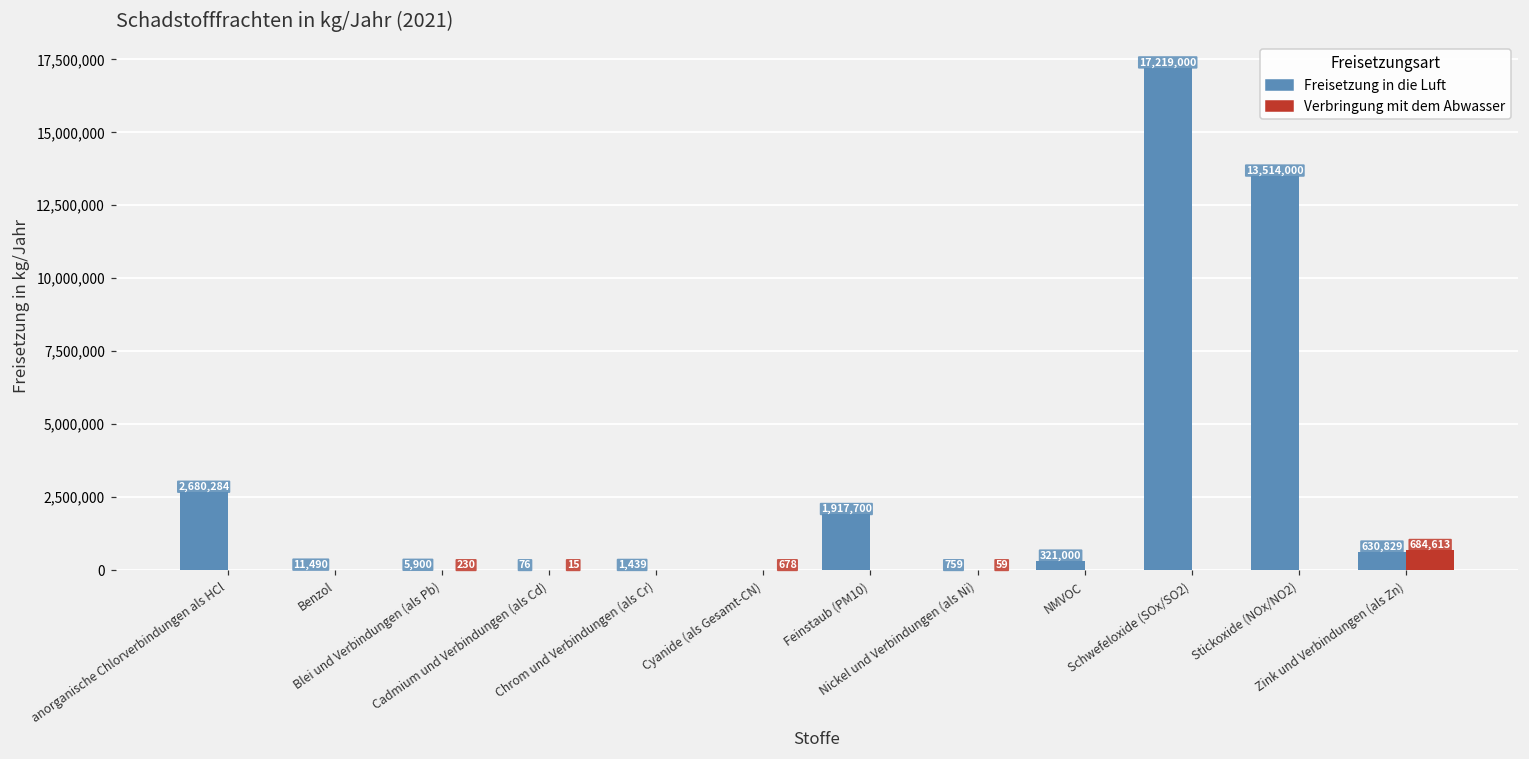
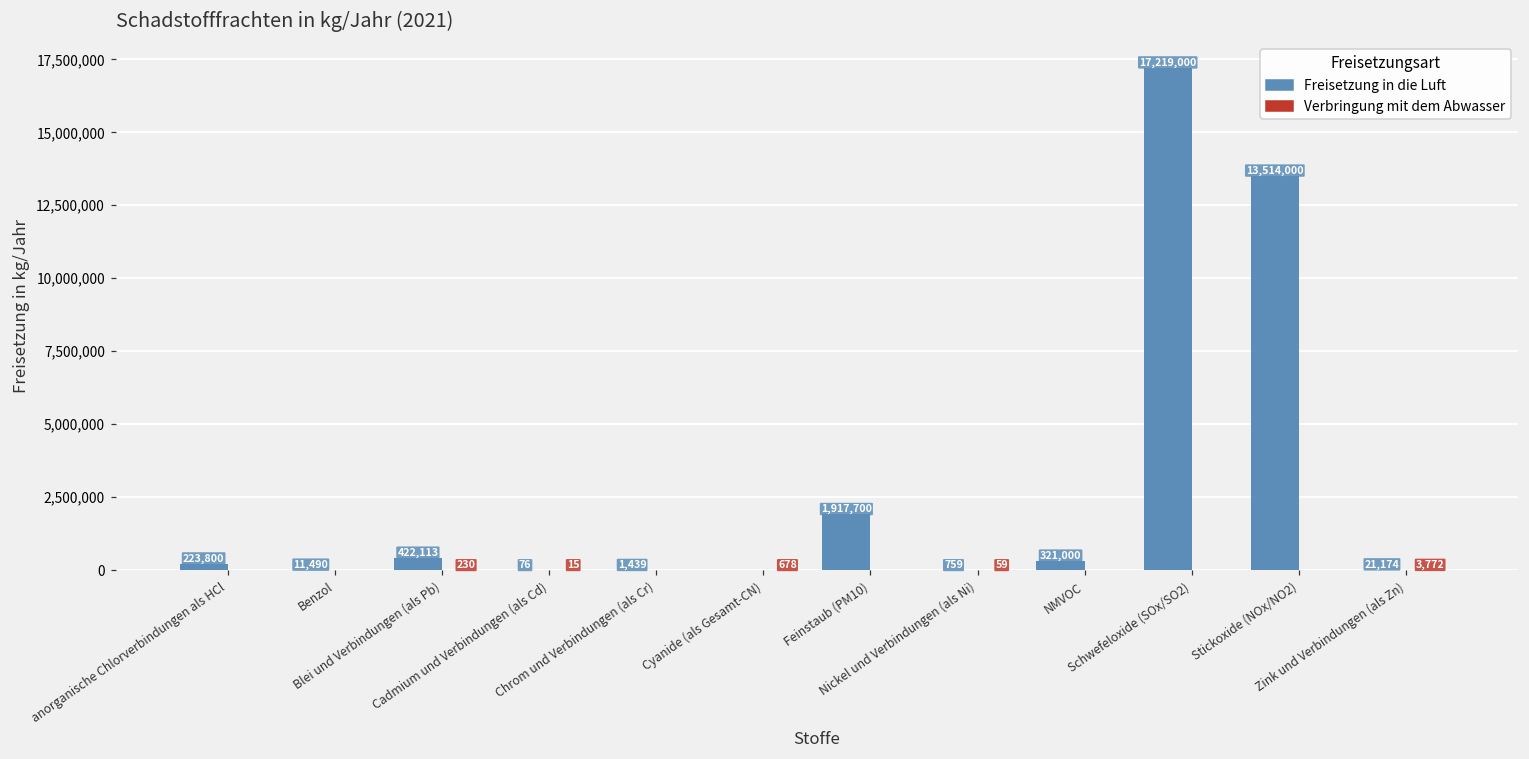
Freisetzung in die Luft, anorganische Chlorverbindungen als HCl: 2,680,284 -> 223,800
Freisetzung in die Luft, Blei und Verbindungen (als Pb): 5,900 -> 422,113
Freisetzung in die Luft, Zink und Verbindungen (als Zn): 630,829 -> 21,174
Verbringung mit dem Abwasser, Zink und Verbindungen (als Zn): 684,613 -> 3,772
